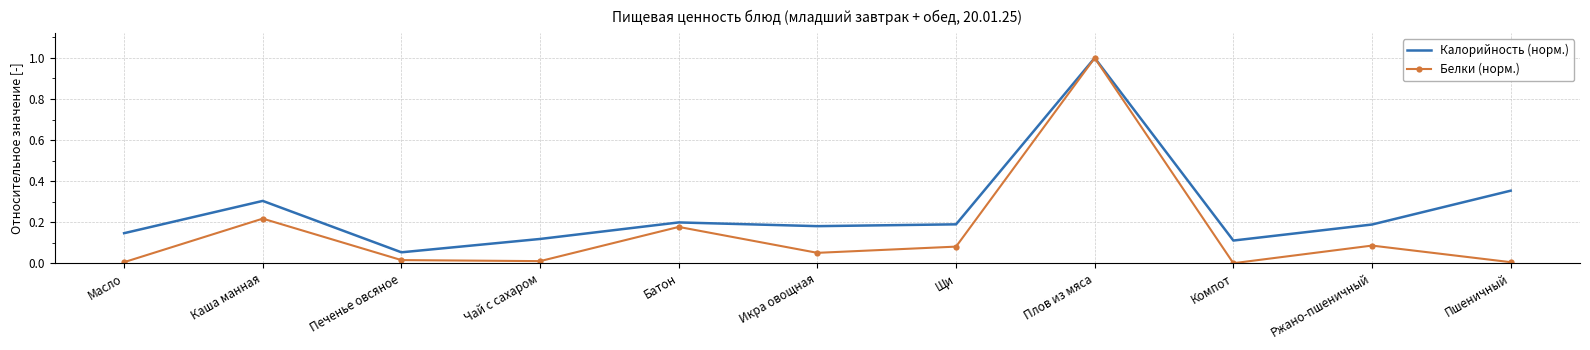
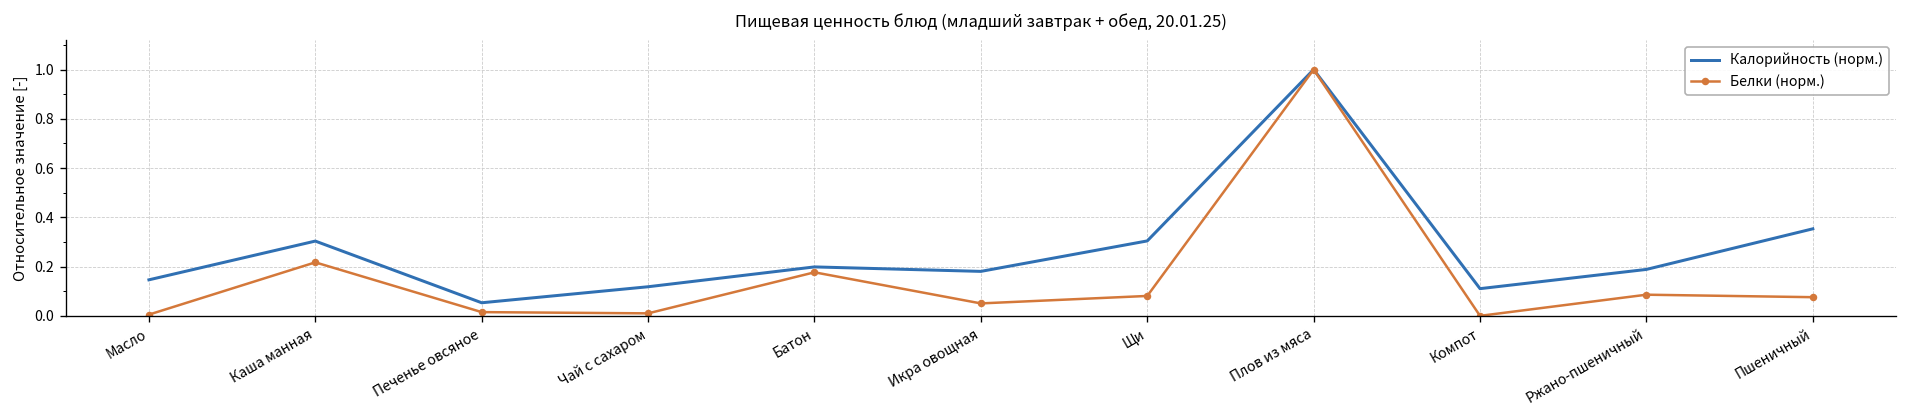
Калорийность (норм.), Щи: 0.19 -> 0.30
Белки (норм.), Пшеничный: 0.01 -> 0.08
